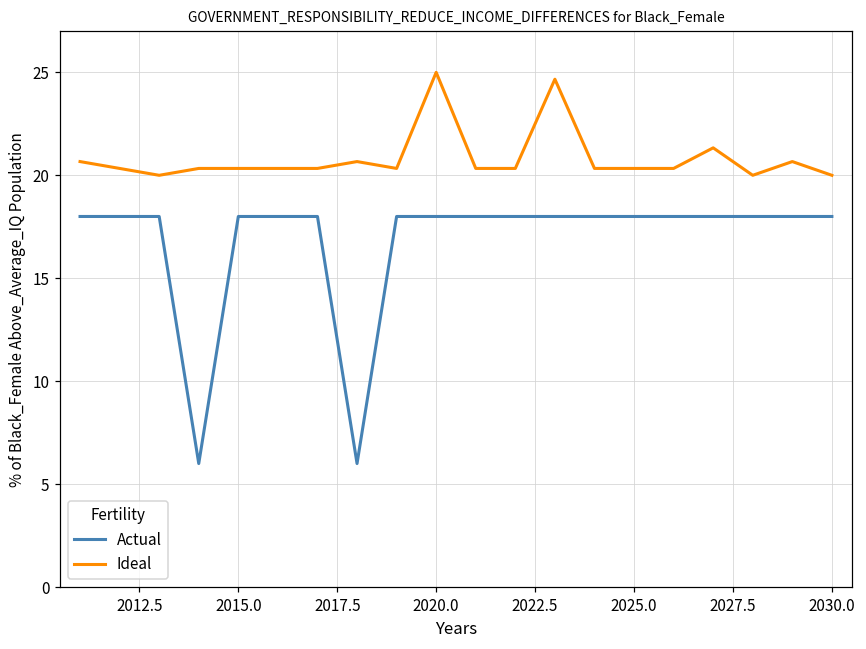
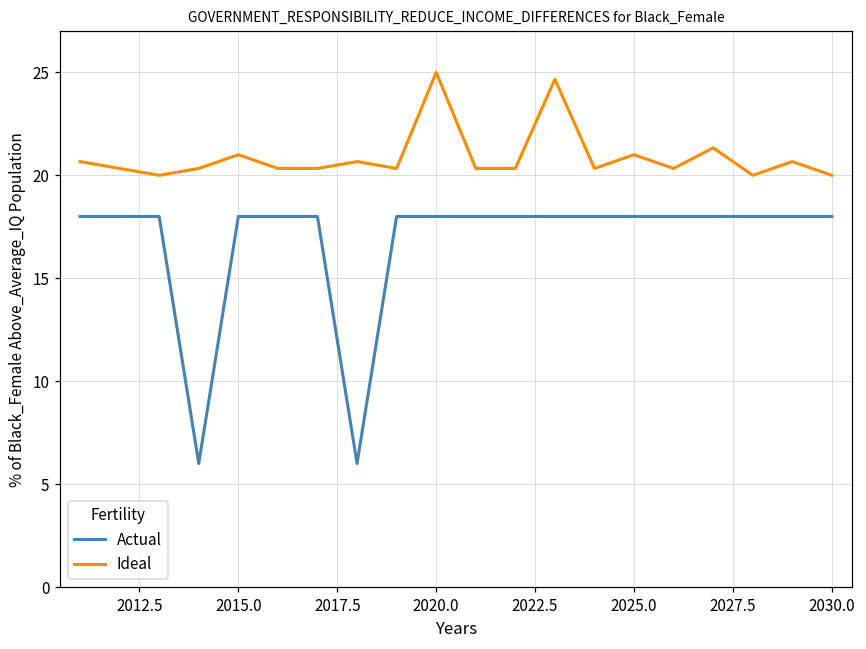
Ideal, 2015.0: 20.3 -> 21.0
Ideal, 2025.0: 20.3 -> 21.0
